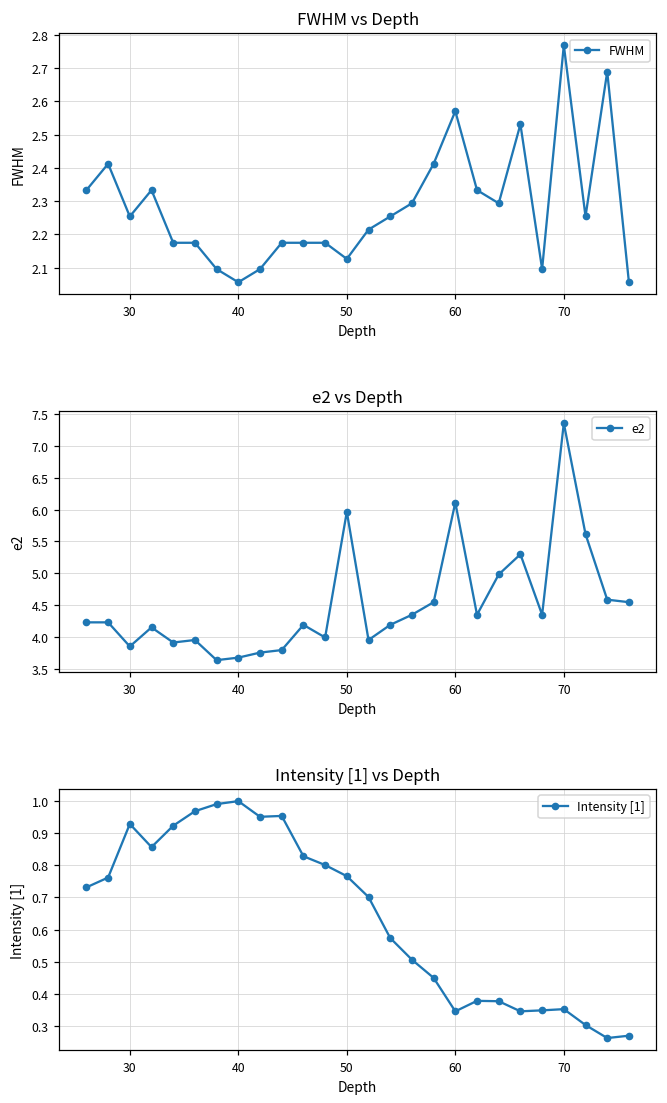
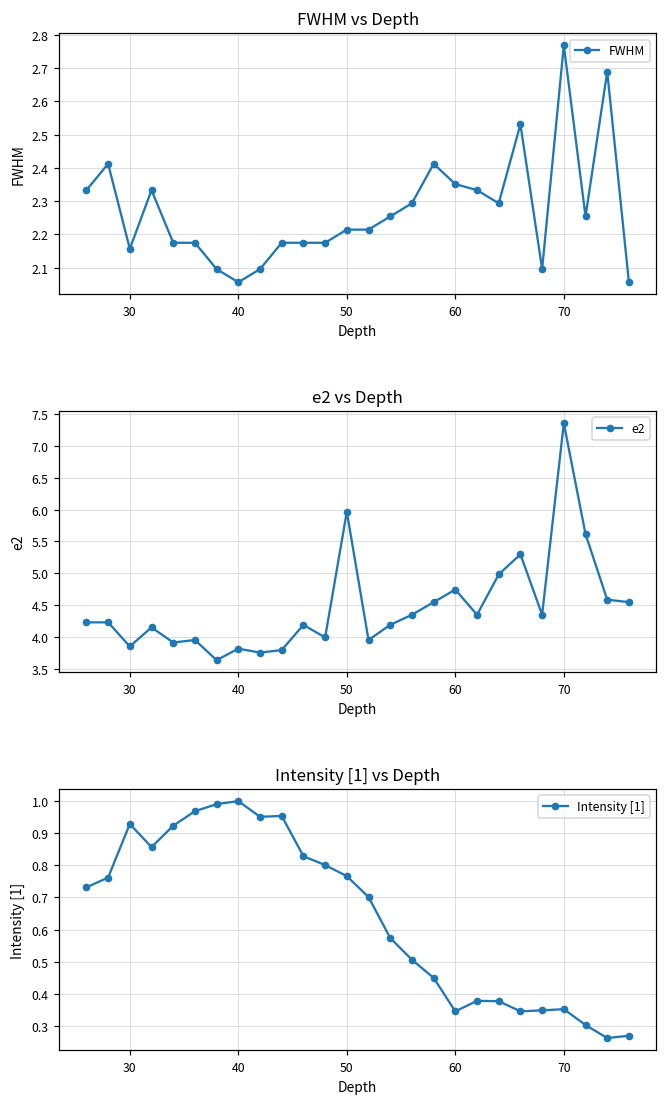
FWHM vs Depth, 30: 2.25 -> 2.16
FWHM vs Depth, 50: 2.13 -> 2.21
FWHM vs Depth, 60: 2.57 -> 2.35
e2 vs Depth, 40: 3.7 -> 3.8
e2 vs Depth, 60: 6.1 -> 4.7
